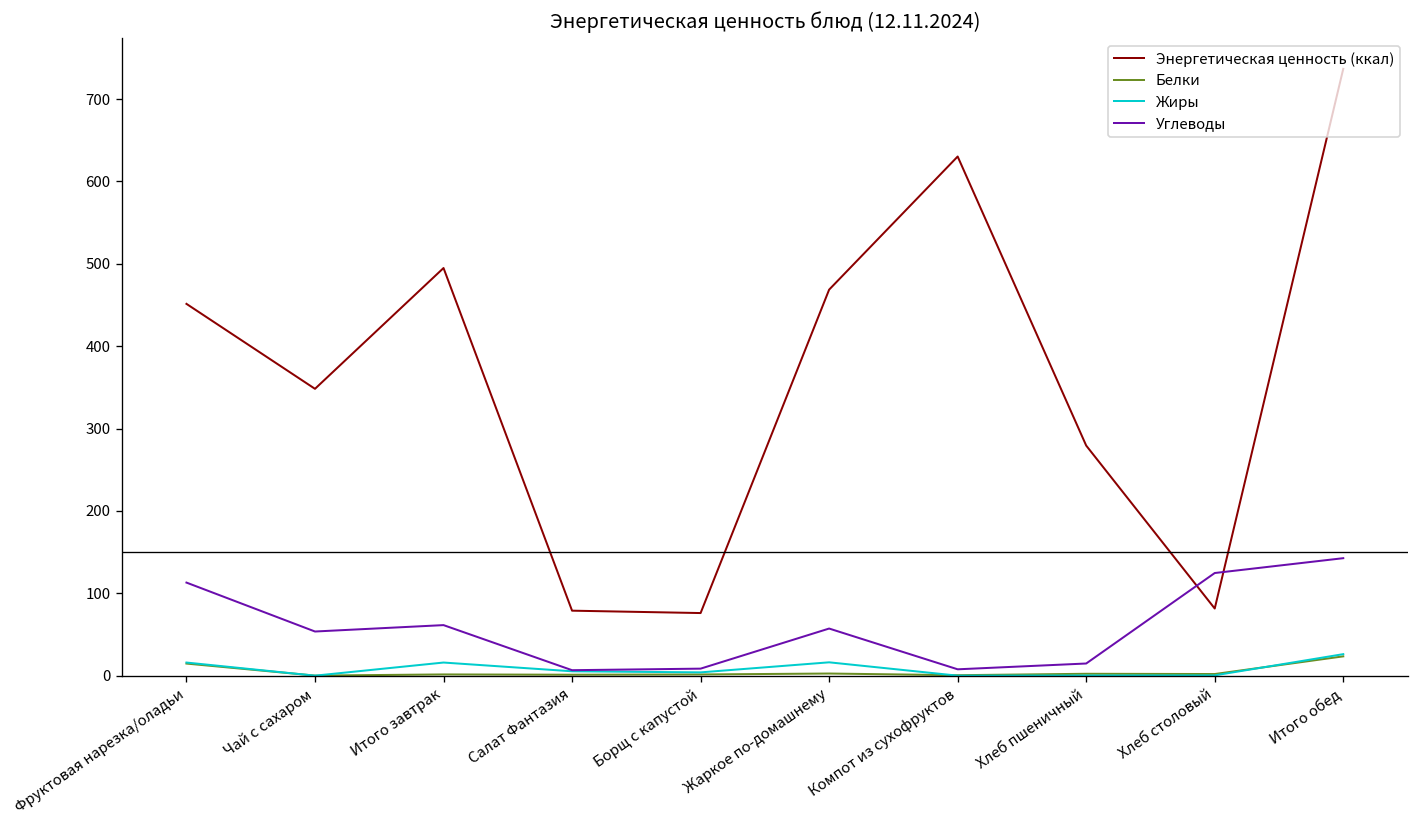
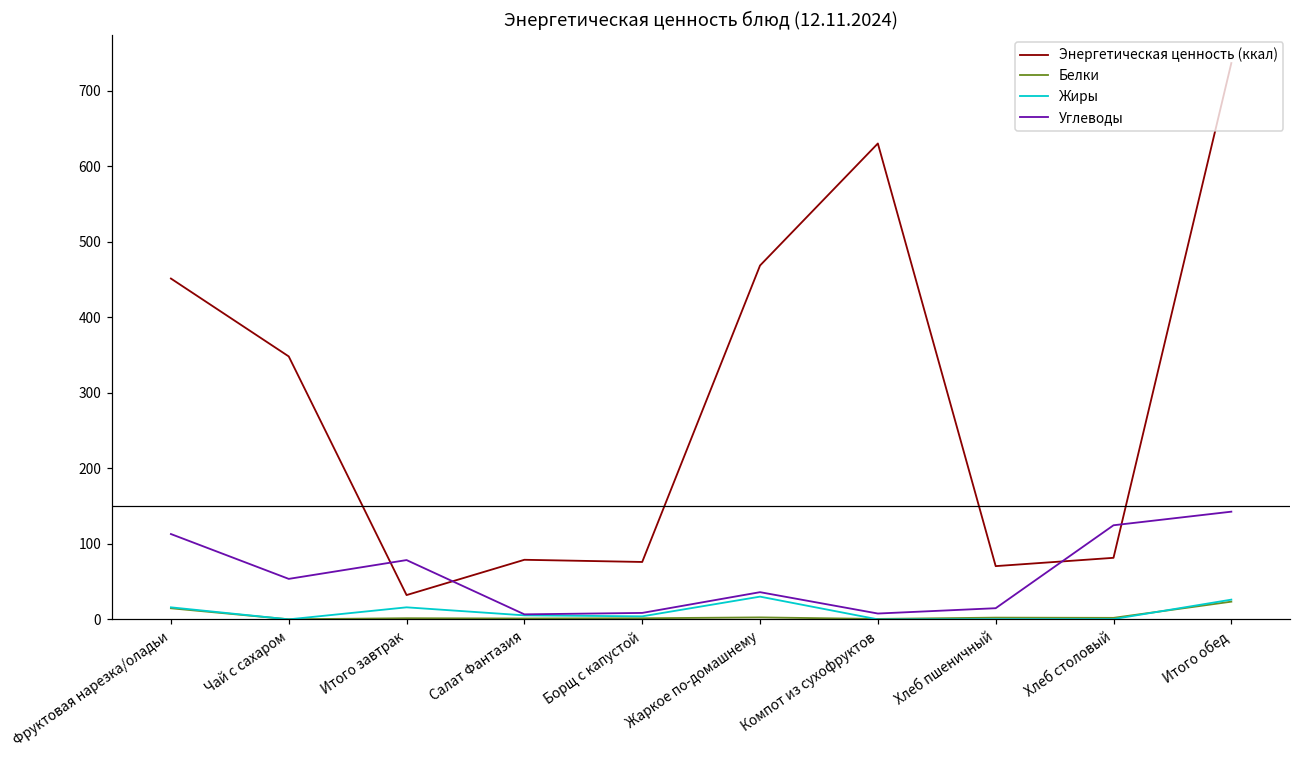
Энергетическая ценность (ккал), Итого завтрак: 490 -> 30
Углеводы, Итого завтрак: 60 -> 80
Жиры, Жаркое по-домашнему: 20 -> 30
Углеводы, Жаркое по-домашнему: 60 -> 40
Энергетическая ценность (ккал), Хлеб пшеничный: 280 -> 70
